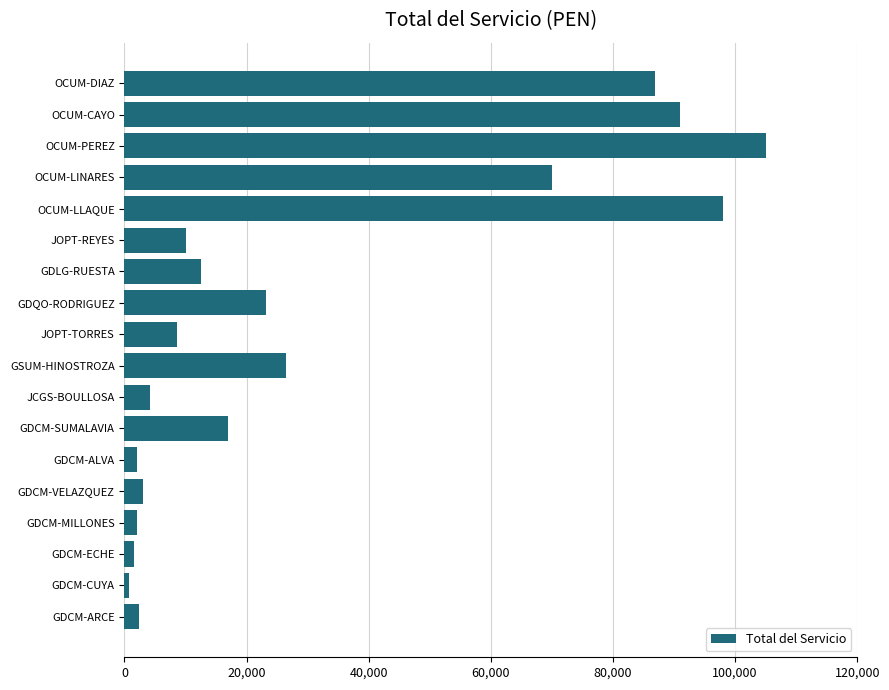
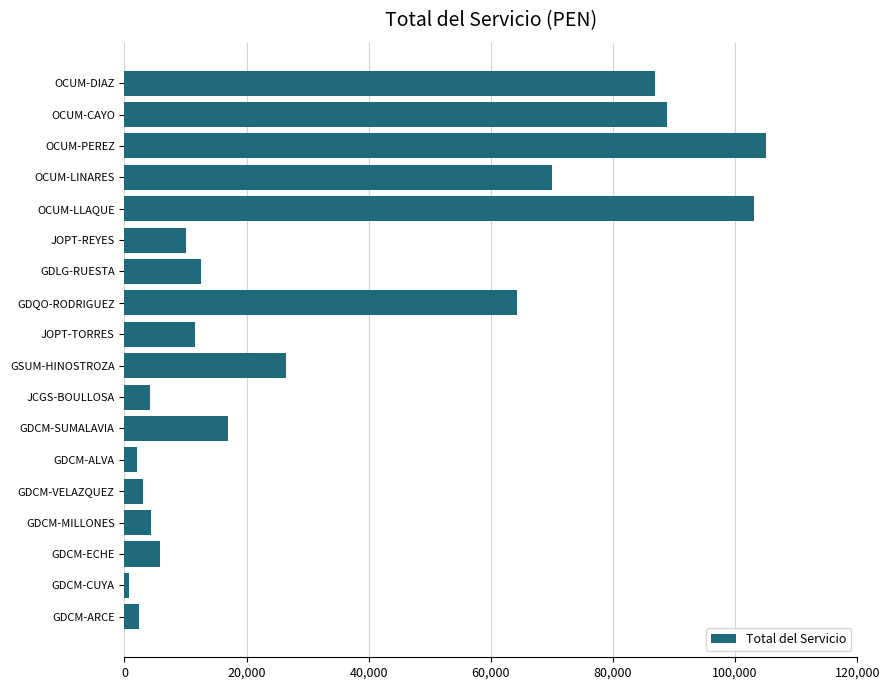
OCUM-CAYO: 91,000 -> 89,000
OCUM-LLAQUE: 98,000 -> 103,000
GDQO-RODRIGUEZ: 23,000 -> 64,000
JOPT-TORRES: 9,000 -> 12,000
GDCM-MILLONES: 2,000 -> 4,000
GDCM-ECHE: 2,000 -> 6,000
